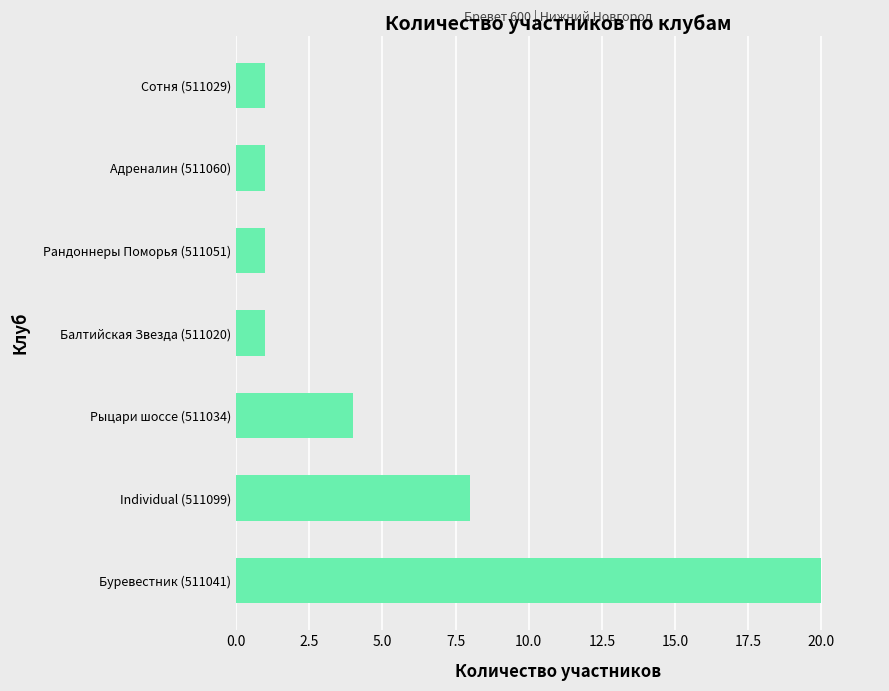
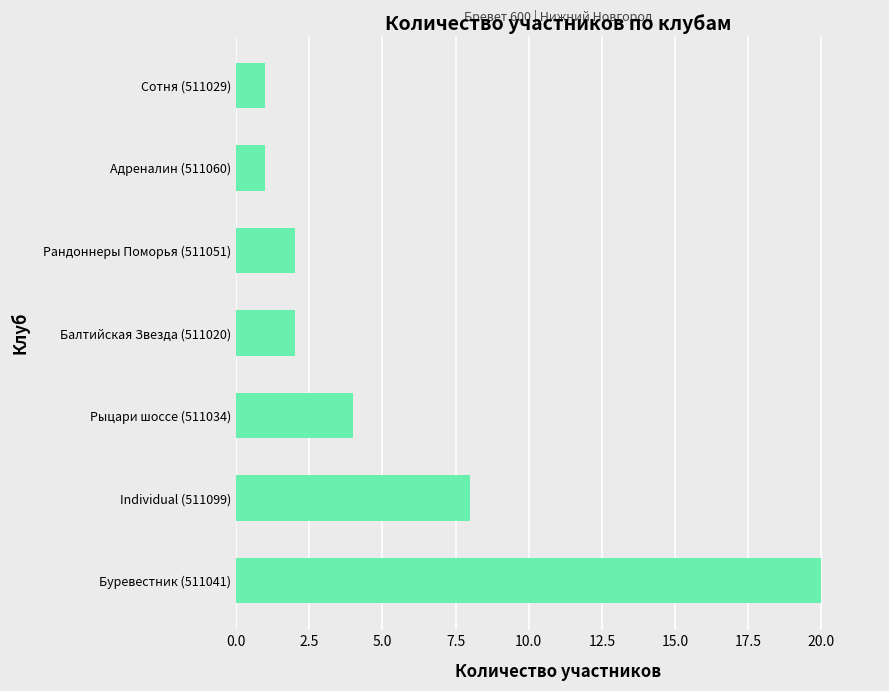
Рандоннеры Поморья (511051): 1 -> 2
Балтийская Звезда (511020): 1 -> 2
